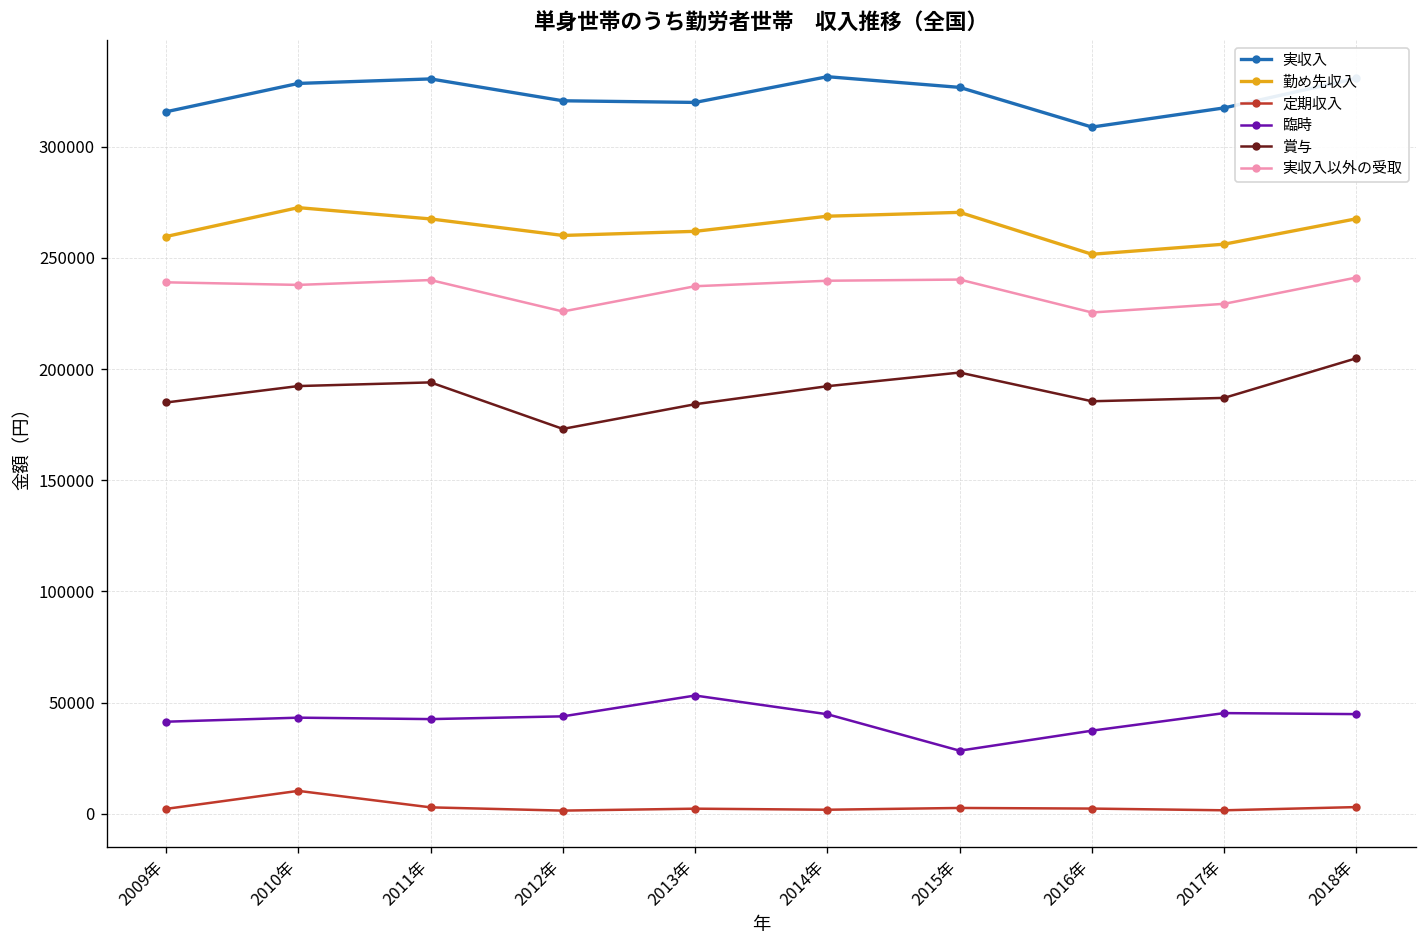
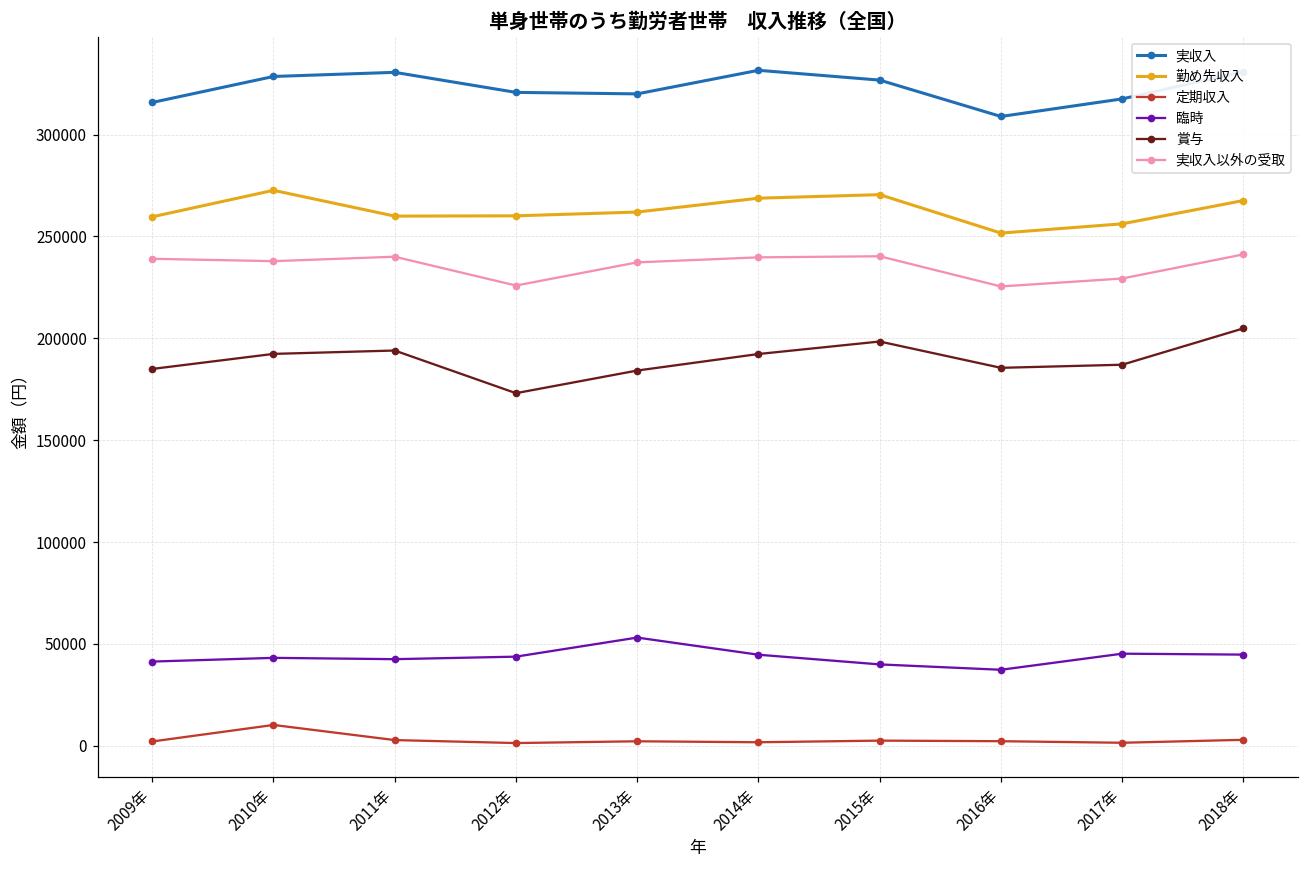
勤め先収入, 2011年: 268000 -> 260000
臨時, 2015年: 28000 -> 40000
